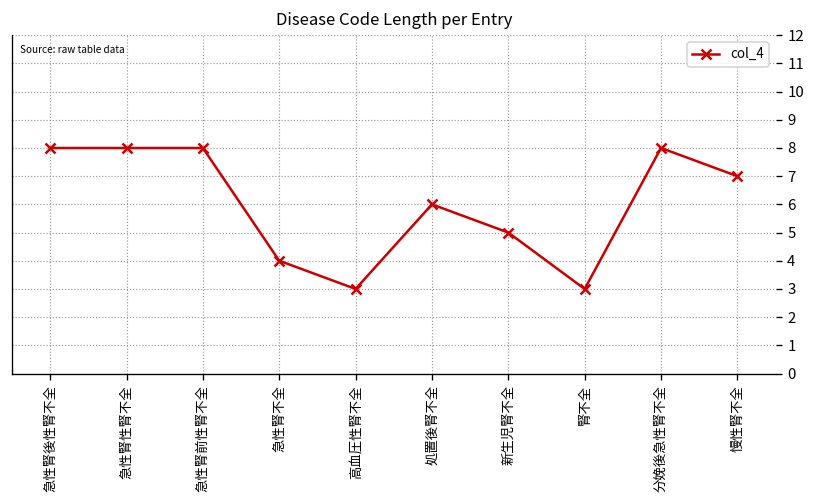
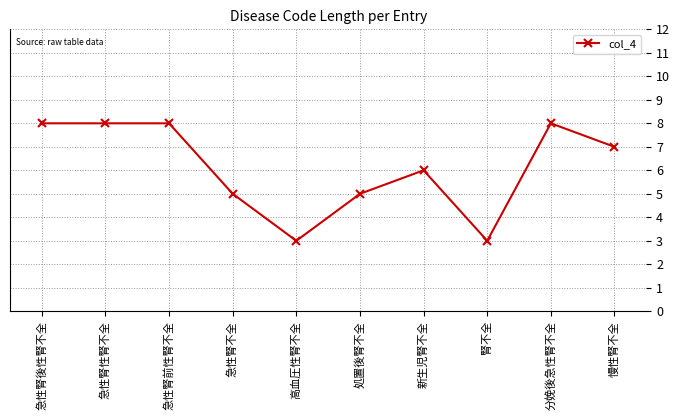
急性腎不全: 4 -> 5
処置後腎不全: 6 -> 5
新生児腎不全: 5 -> 6
